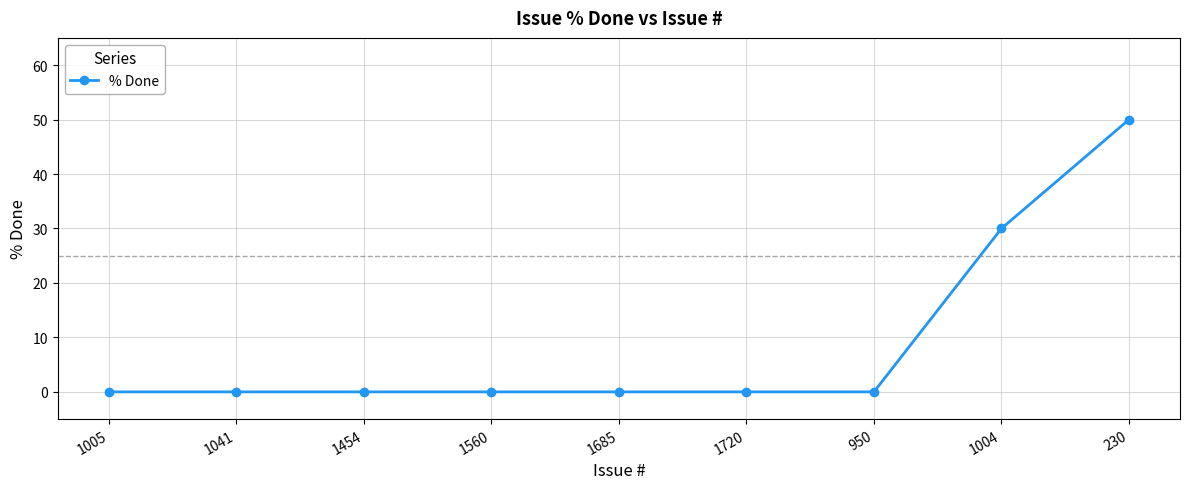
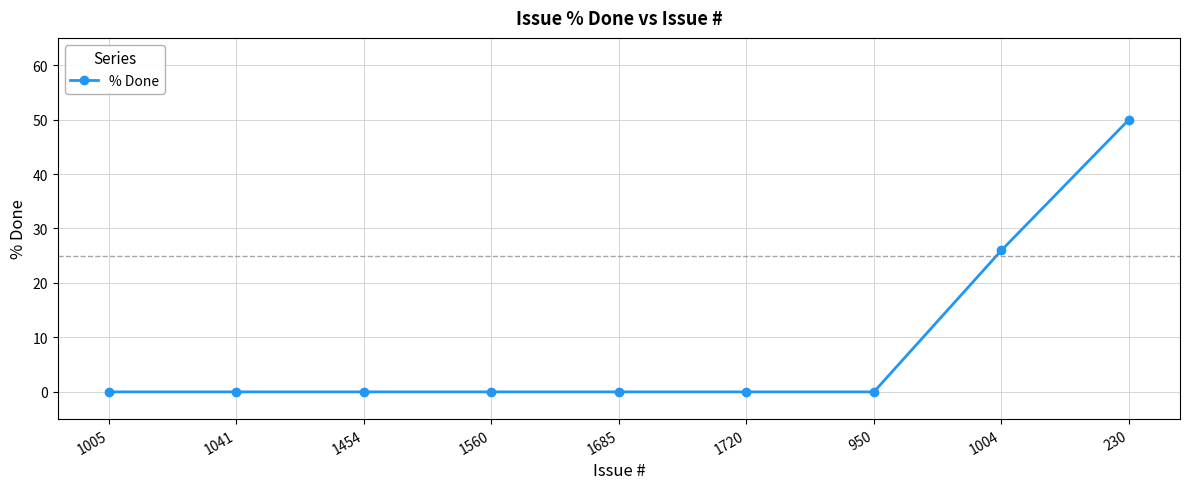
1004: 30 -> 26
